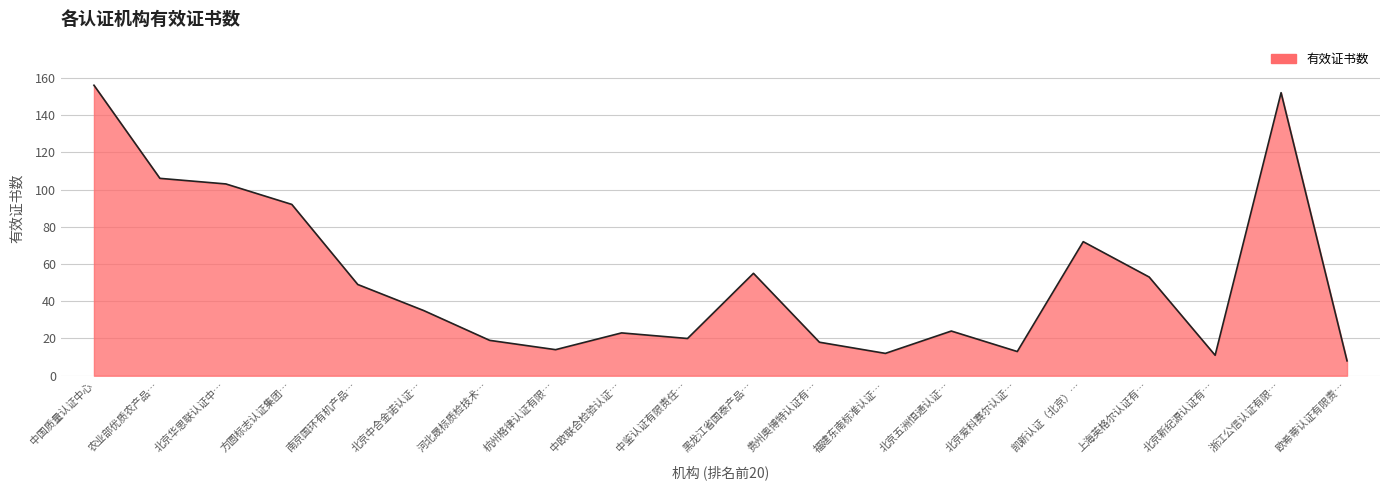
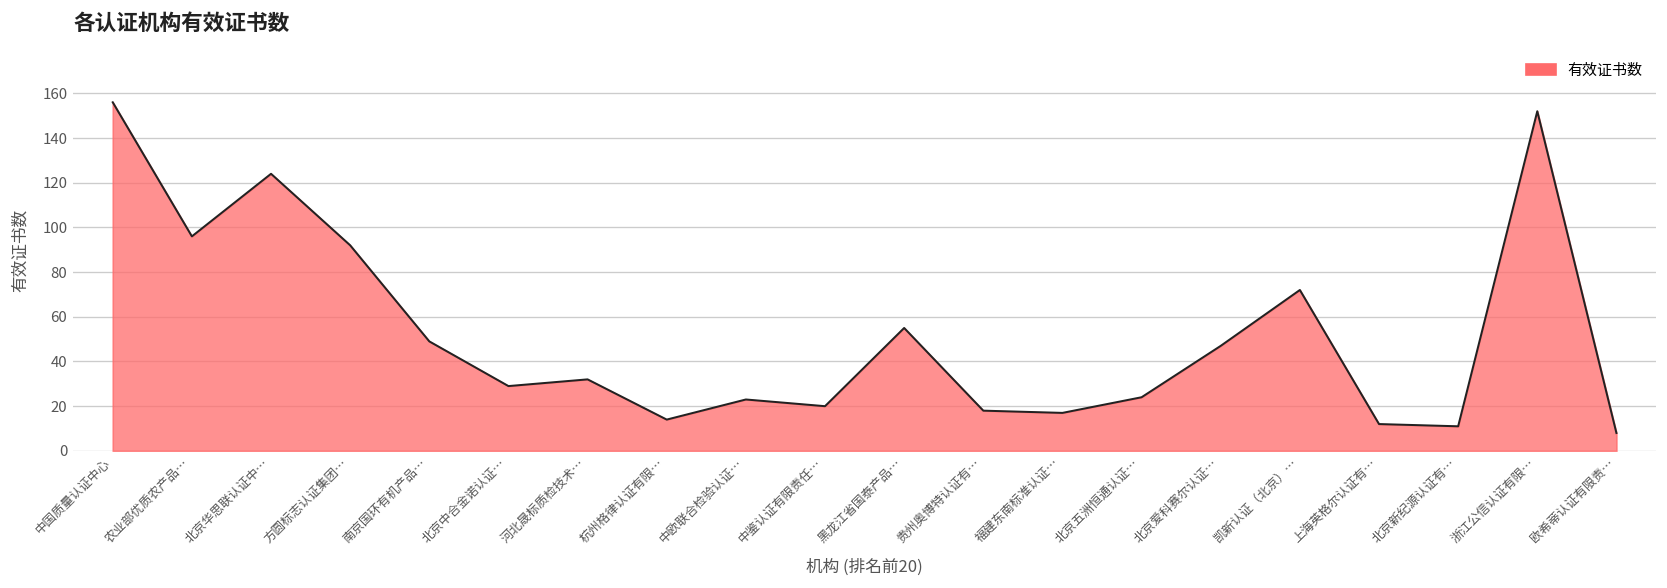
农业部优质农产品…: 106 -> 96
北京华思联认证中…: 103 -> 124
北京中合金诺认证…: 35 -> 29
河北晟标质检技术…: 19 -> 32
福建东南标准认证…: 12 -> 17
北京爱科赛尔认证…: 13 -> 47
上海英格尔认证有…: 53 -> 12
